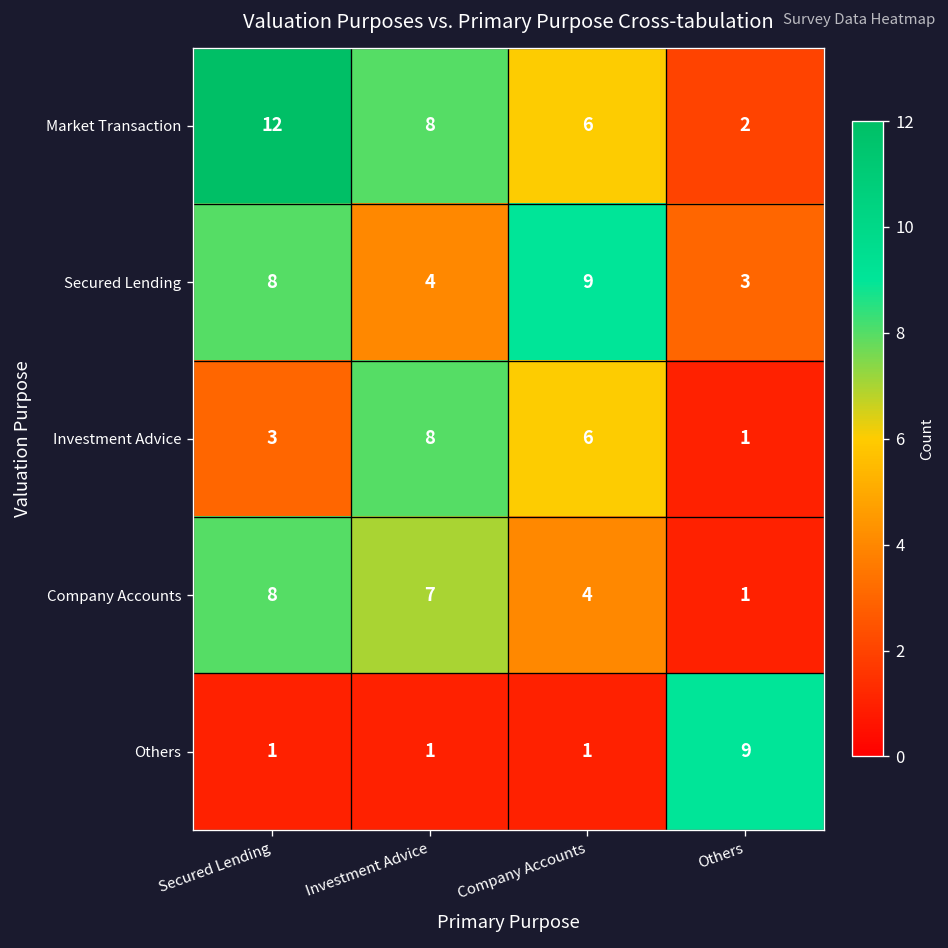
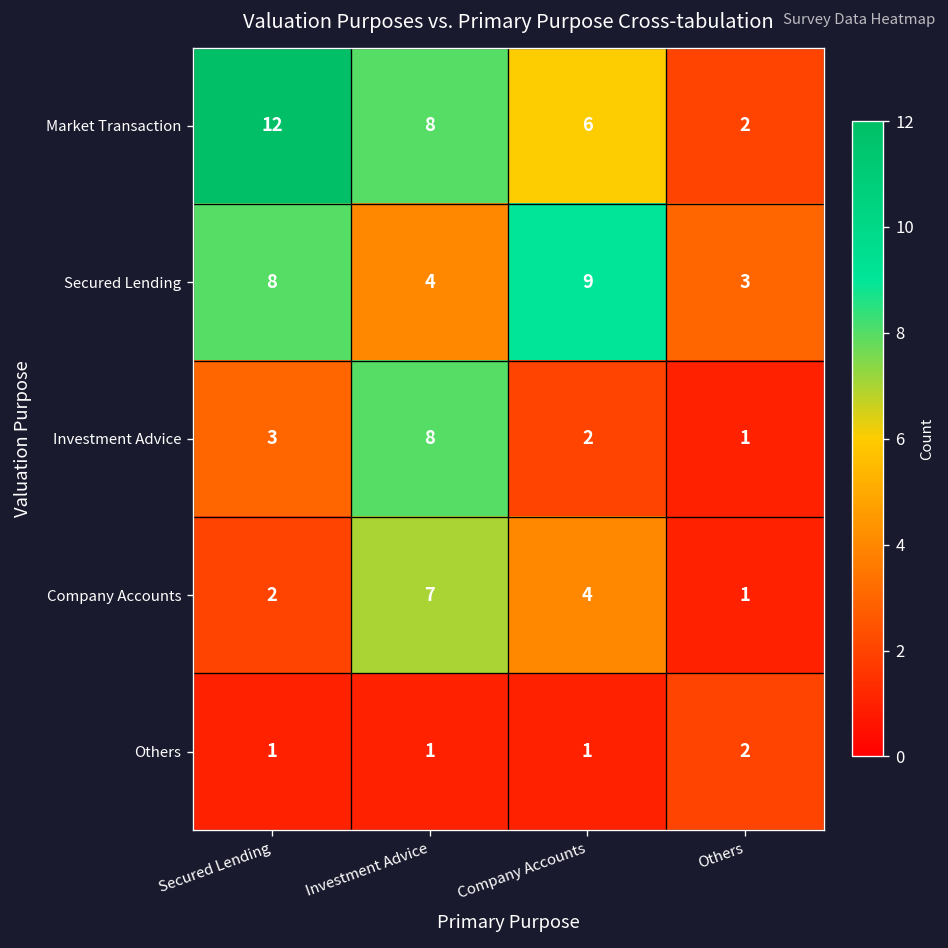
Investment Advice, Company Accounts: 6 -> 2
Company Accounts, Secured Lending: 8 -> 2
Others, Others: 9 -> 2
